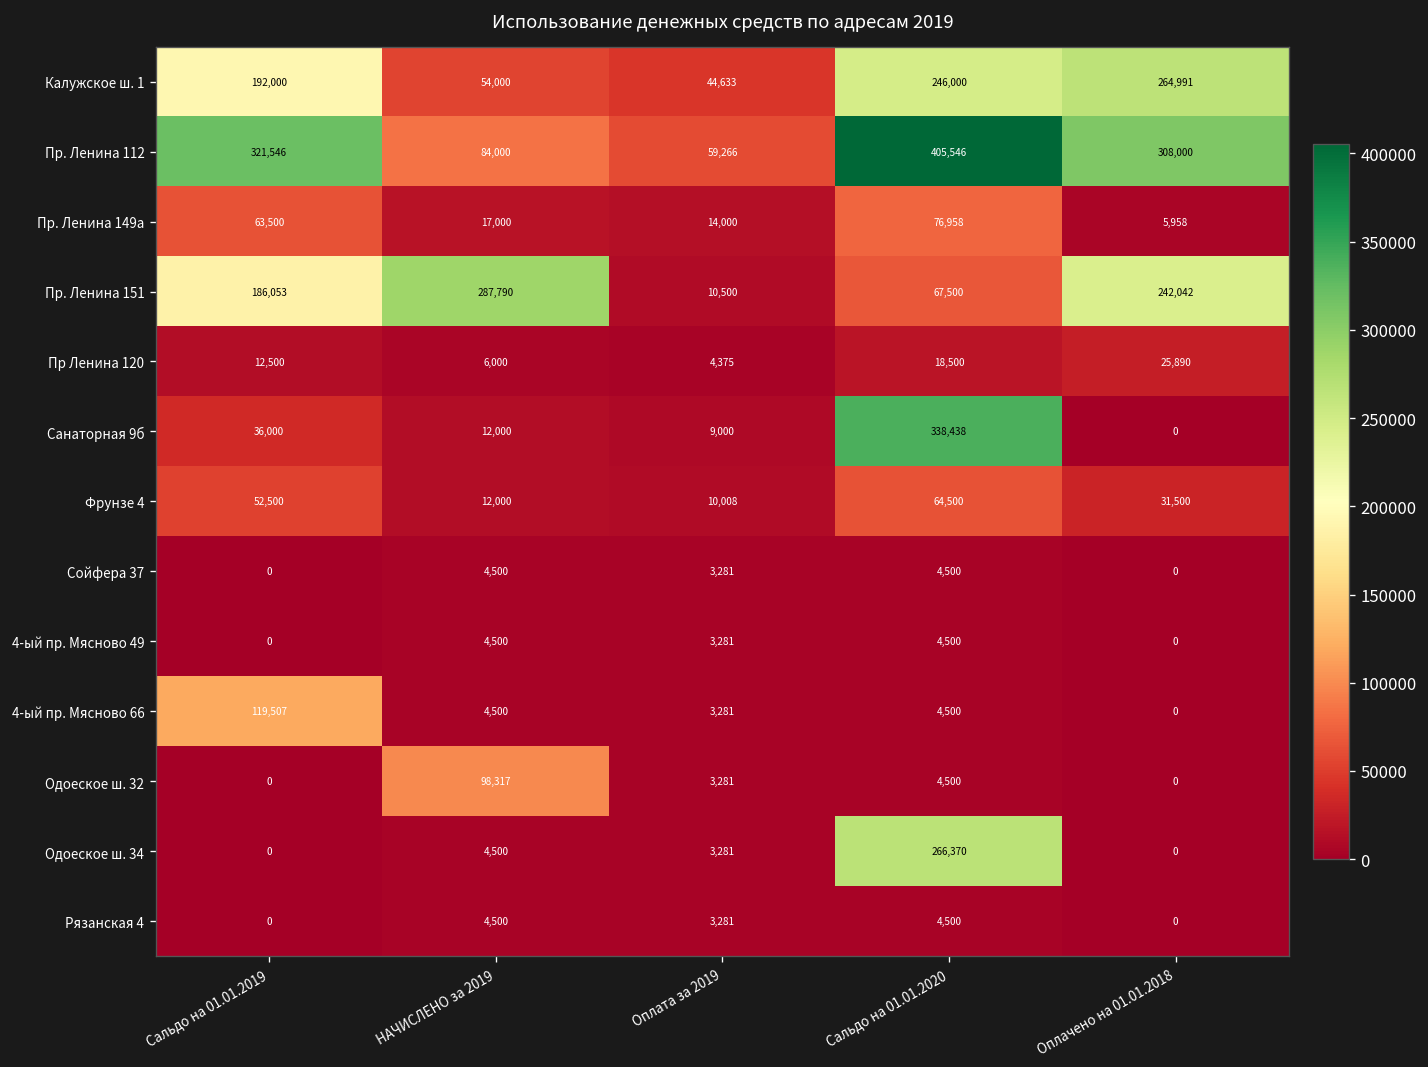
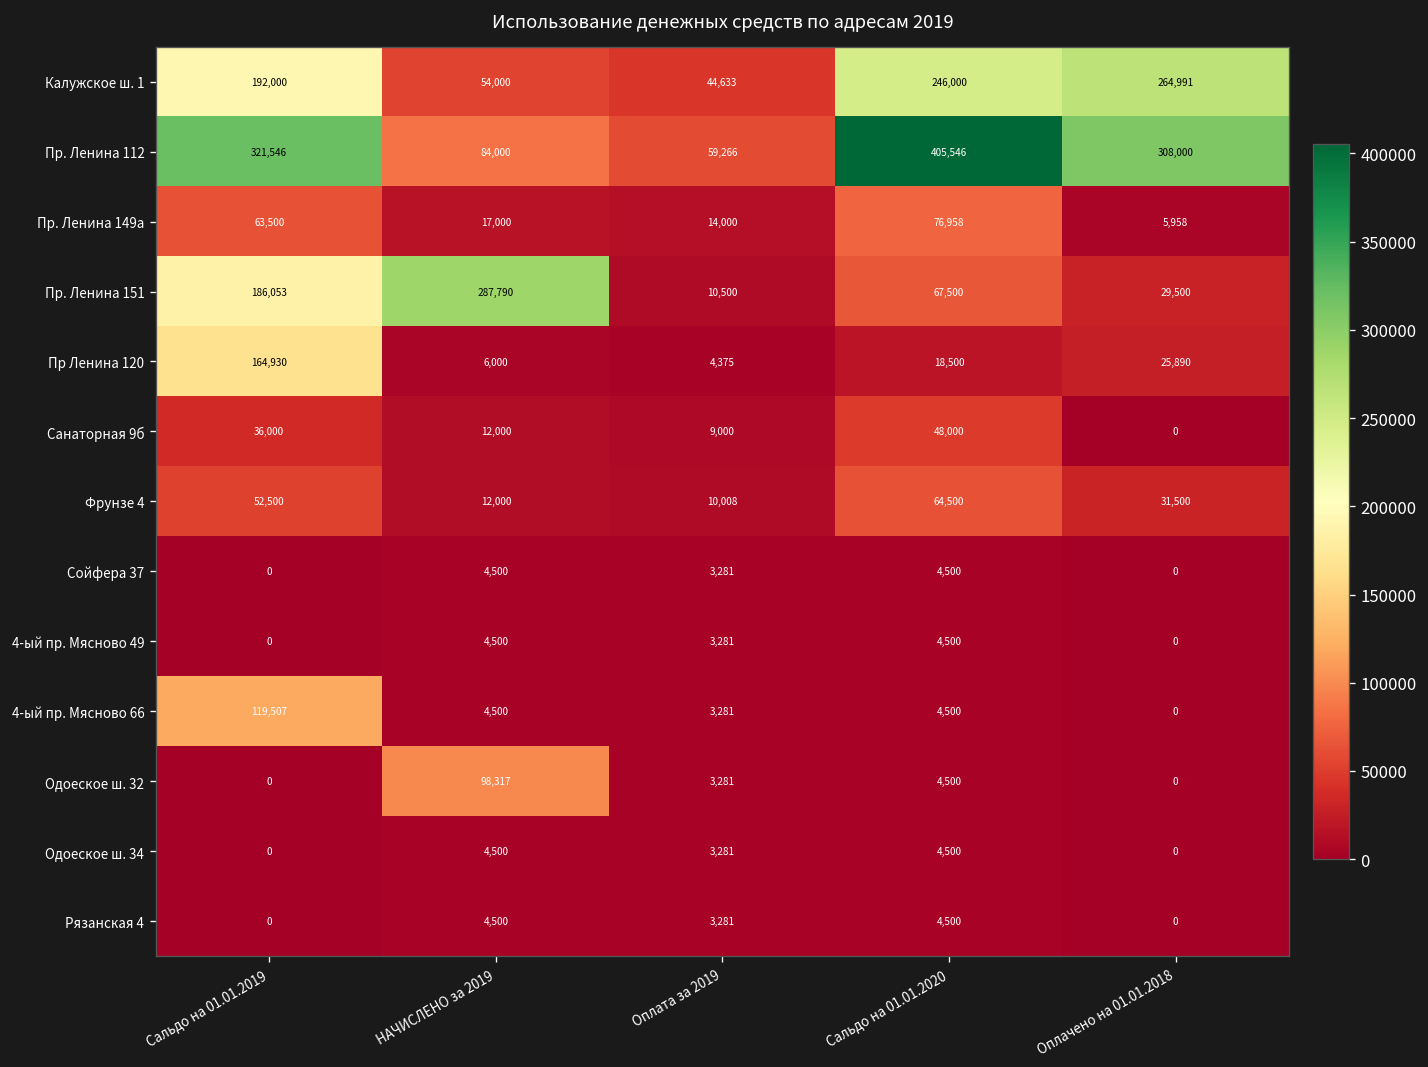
Пр. Ленина 151, Оплачено на 01.01.2018: 242,042 -> 29,500
Пр Ленина 120, Сальдо на 01.01.2019: 12,500 -> 164,930
Санаторная 9б, Сальдо на 01.01.2020: 338,438 -> 48,000
Одоеское ш. 34, Сальдо на 01.01.2020: 266,370 -> 4,500
